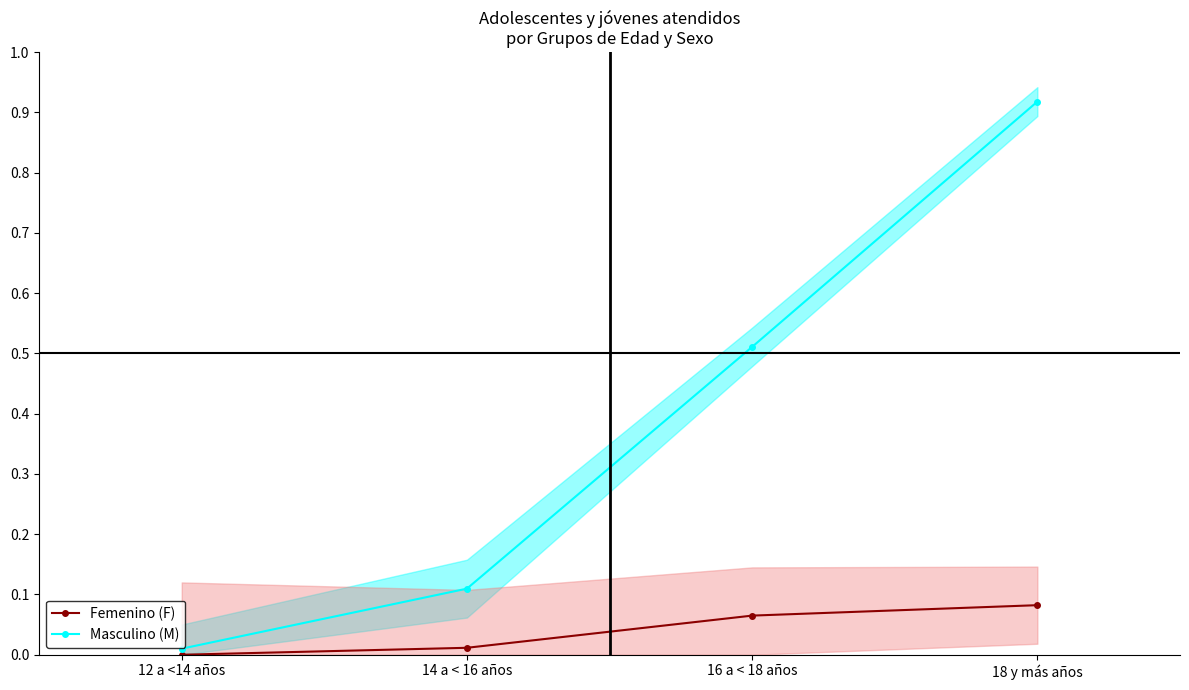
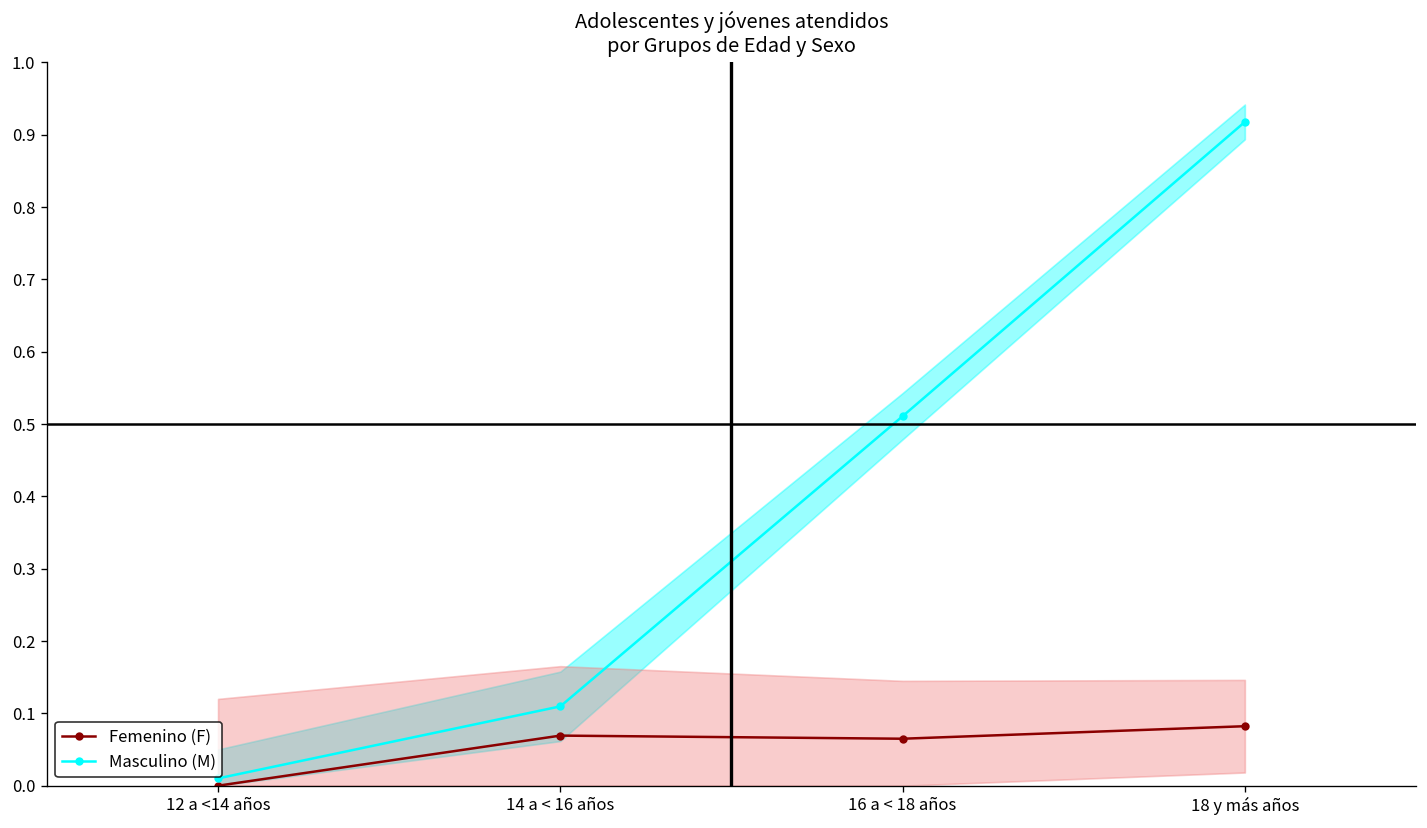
Femenino (F), 14 a < 16 años: 0.01 -> 0.07
